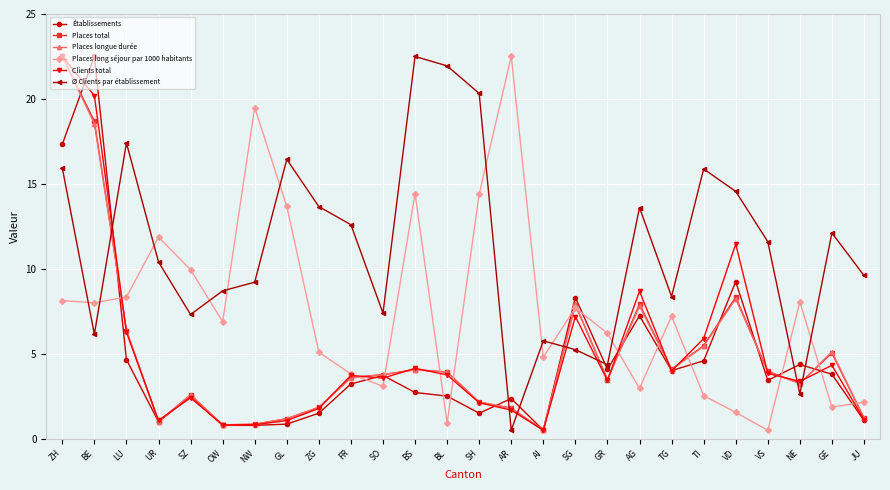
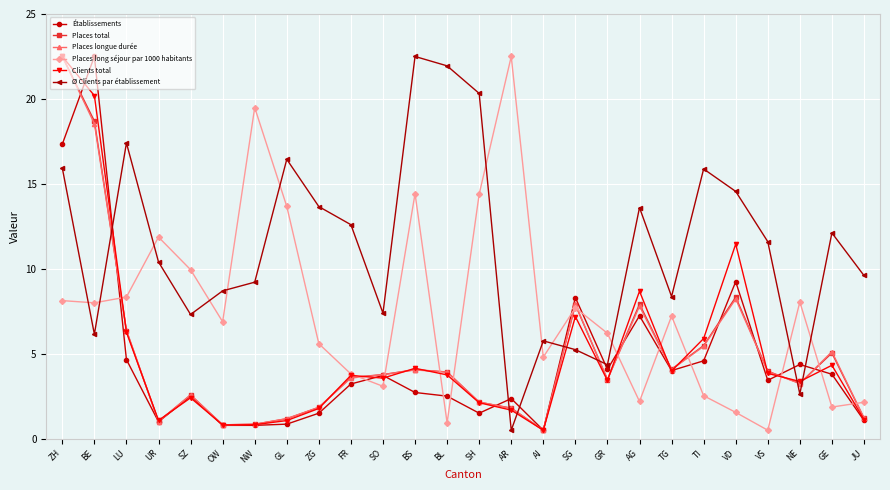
Places long séjour par 1000 habitants, ZG: 5.1 -> 5.6
Places long séjour par 1000 habitants, AG: 3.0 -> 2.2
